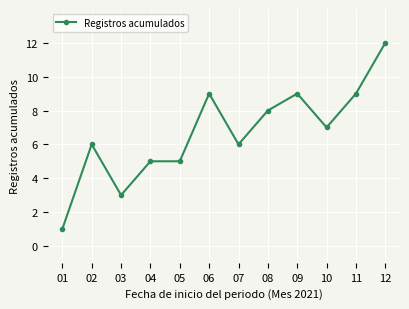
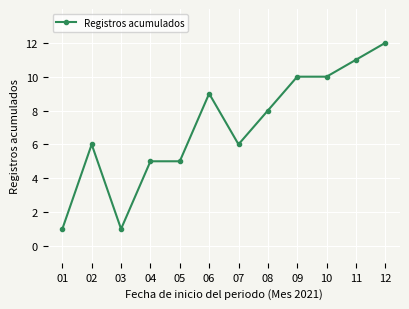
03: 3 -> 1
09: 9 -> 10
10: 7 -> 10
11: 9 -> 11
